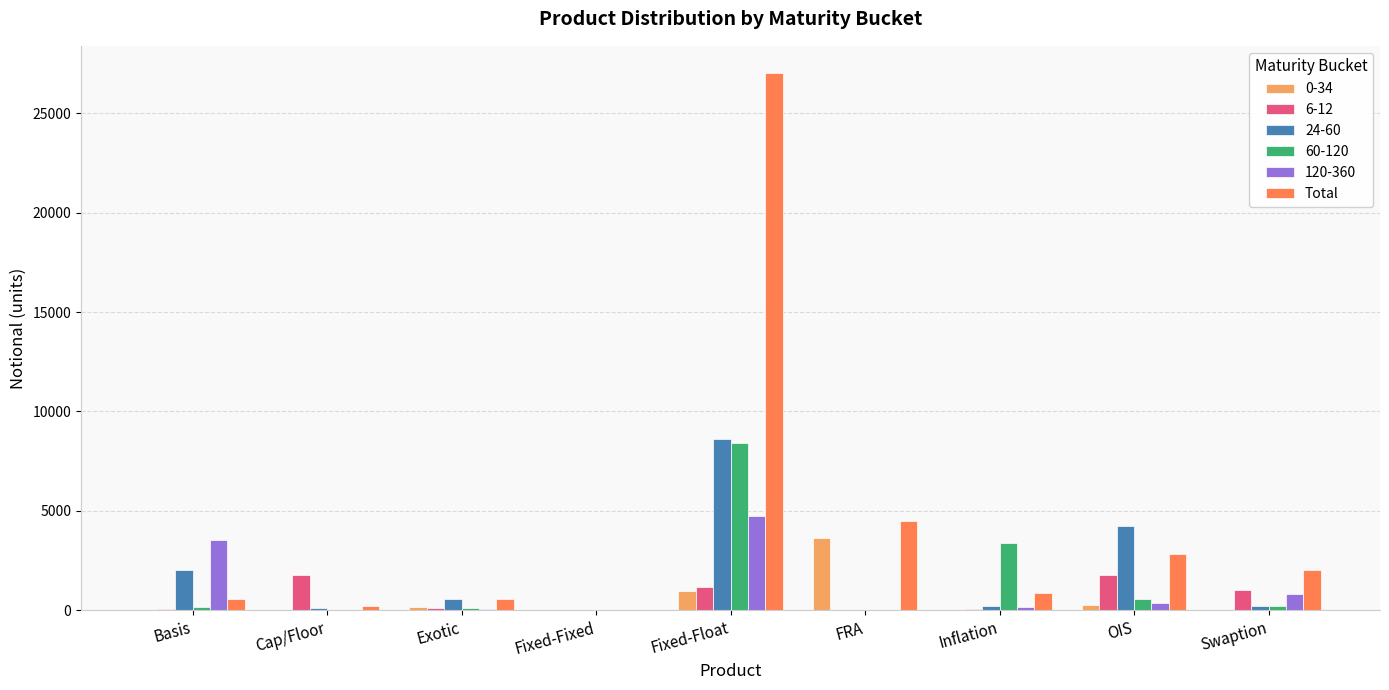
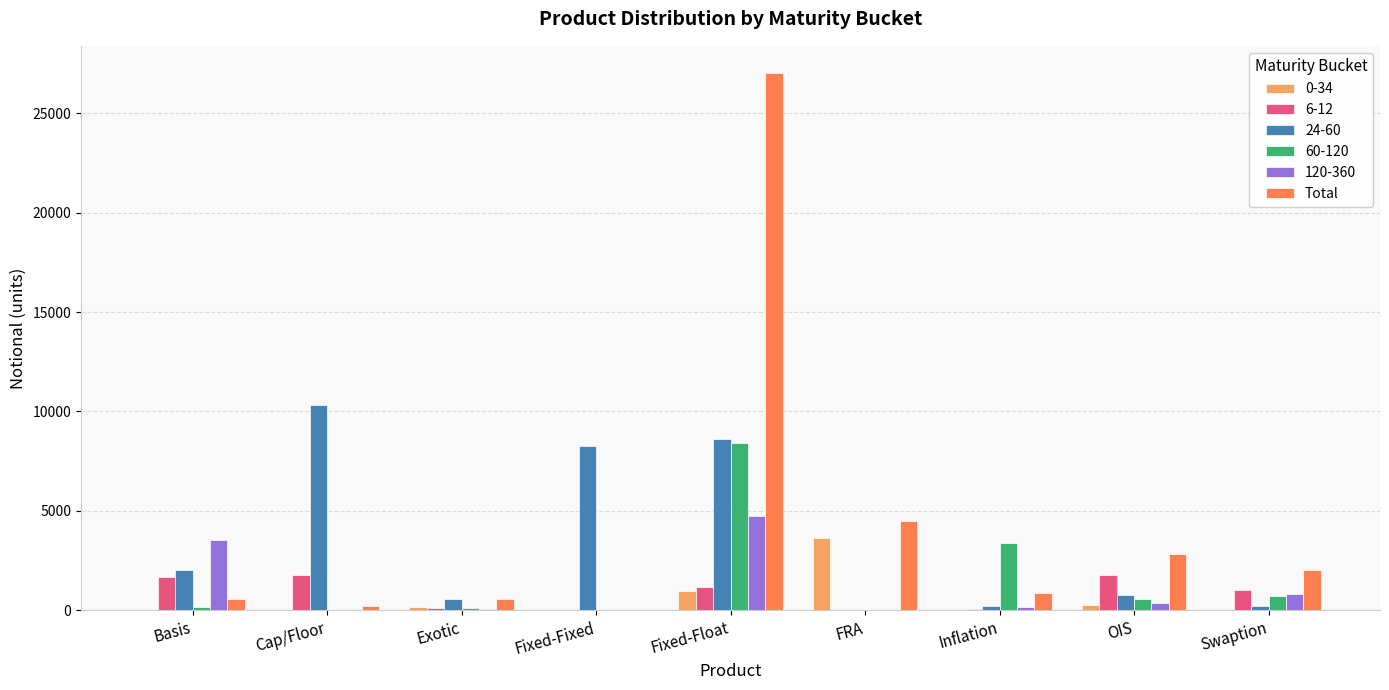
6-12, Basis: 0 -> 1600
24-60, Cap/Floor: 100 -> 10300
24-60, Fixed-Fixed: 0 -> 8200
24-60, OIS: 4300 -> 800
60-120, Swaption: 200 -> 700
